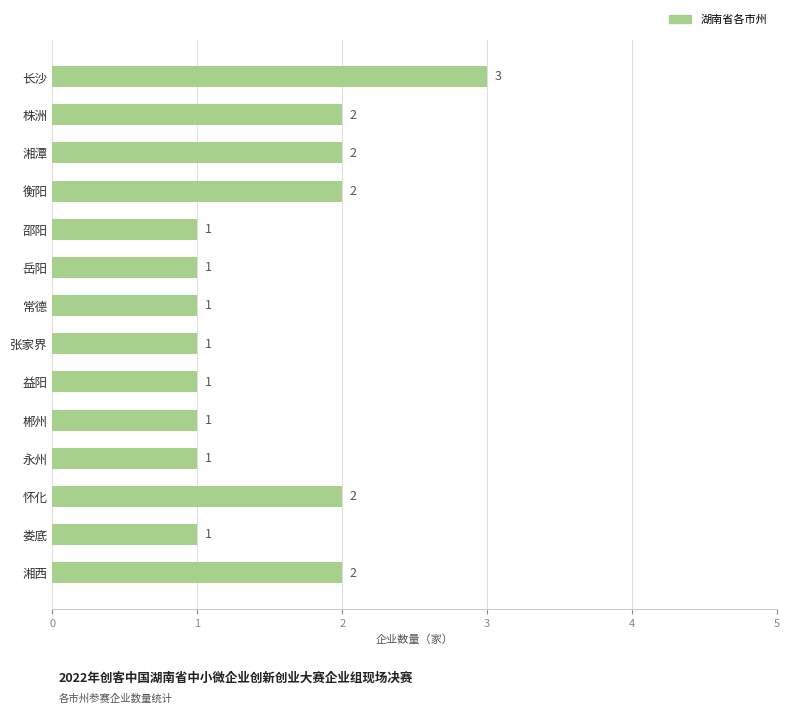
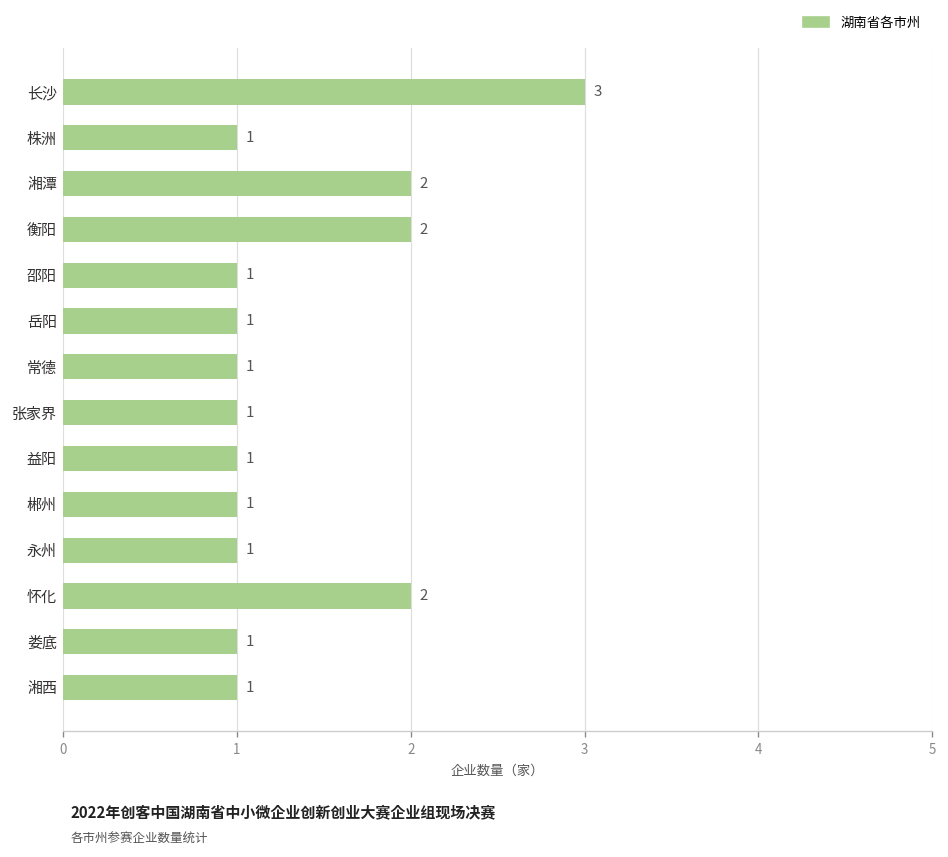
株洲: 2 -> 1
湘西: 2 -> 1
